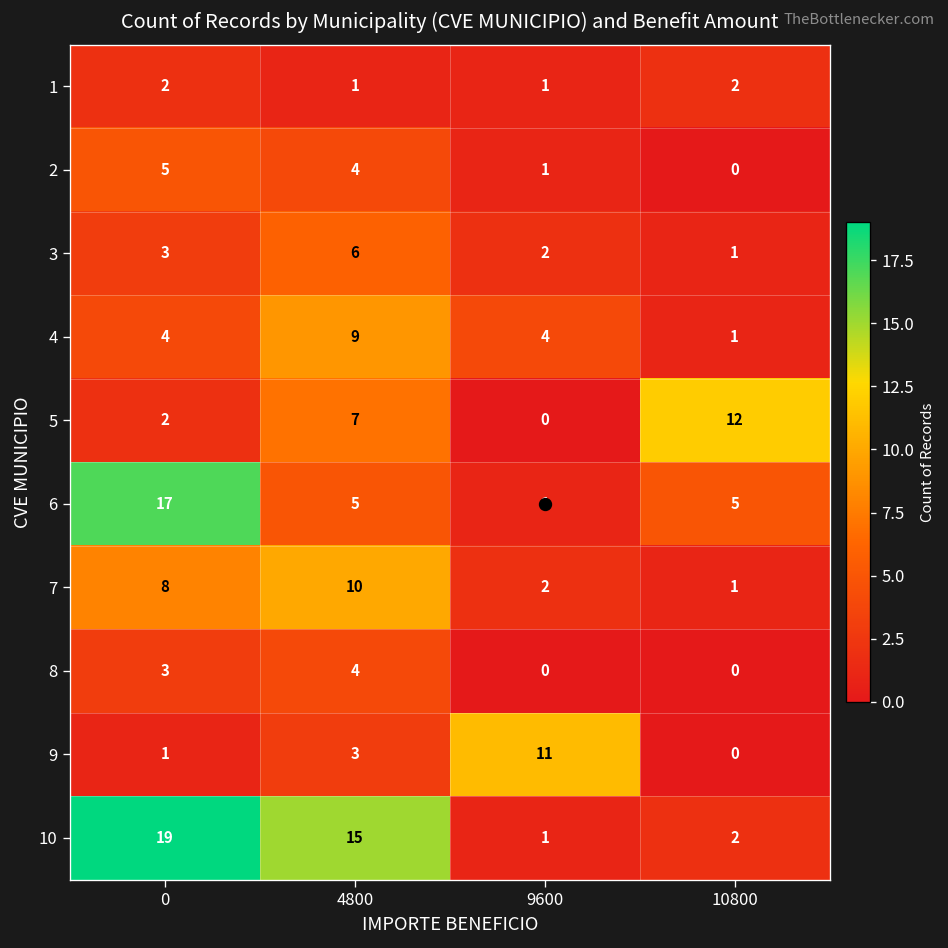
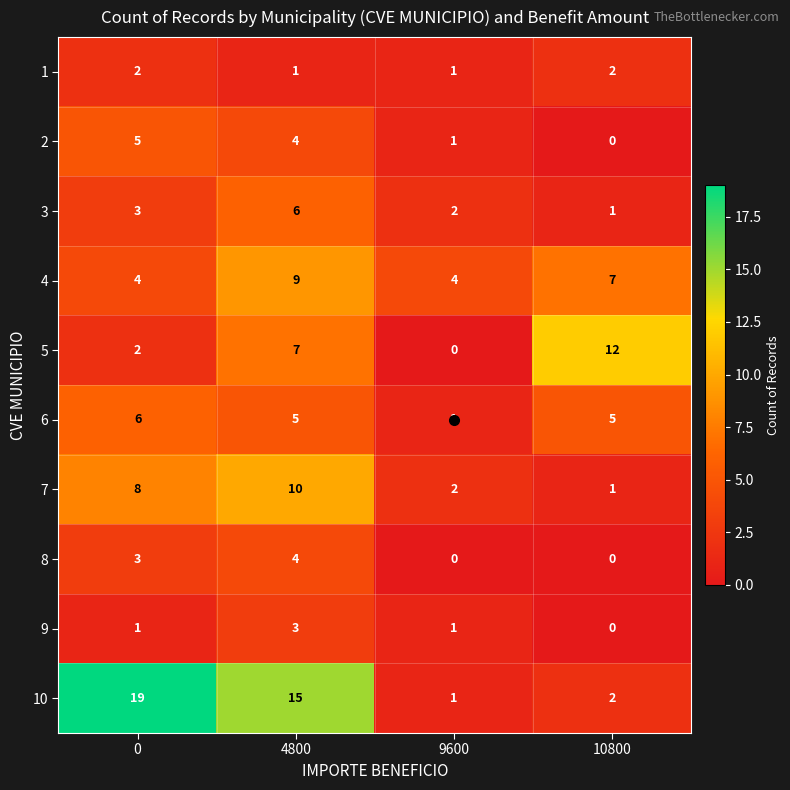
4, 10800: 1 -> 7
6, 0: 17 -> 6
9, 9600: 11 -> 1
